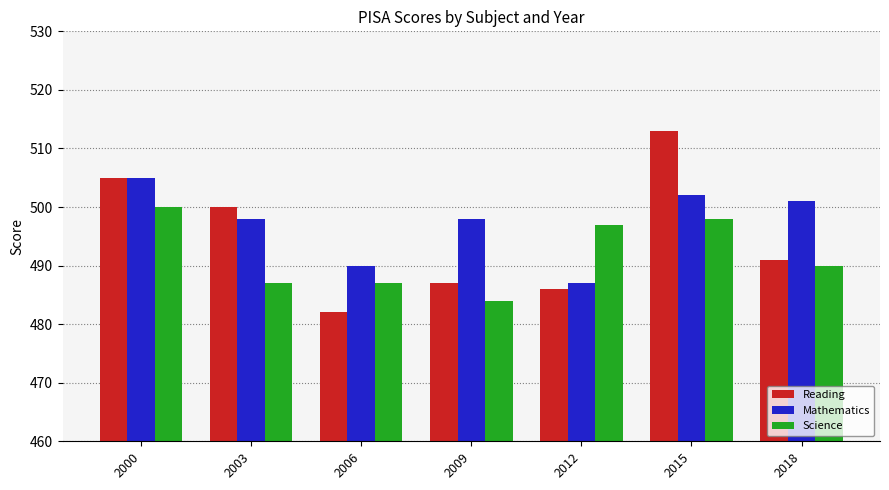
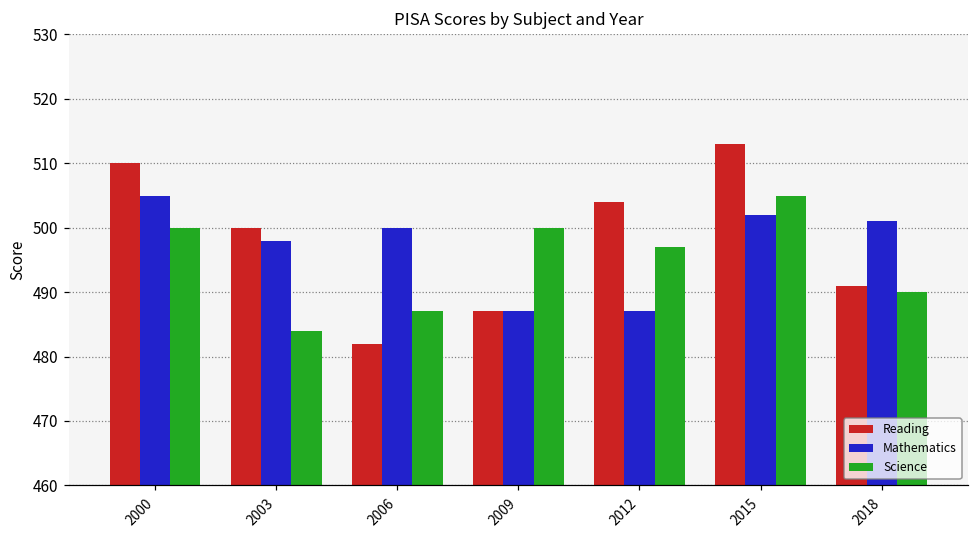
Reading, 2000: 505 -> 510
Science, 2003: 487 -> 484
Mathematics, 2006: 490 -> 500
Mathematics, 2009: 498 -> 487
Science, 2009: 484 -> 500
Reading, 2012: 486 -> 504
Science, 2015: 498 -> 505
